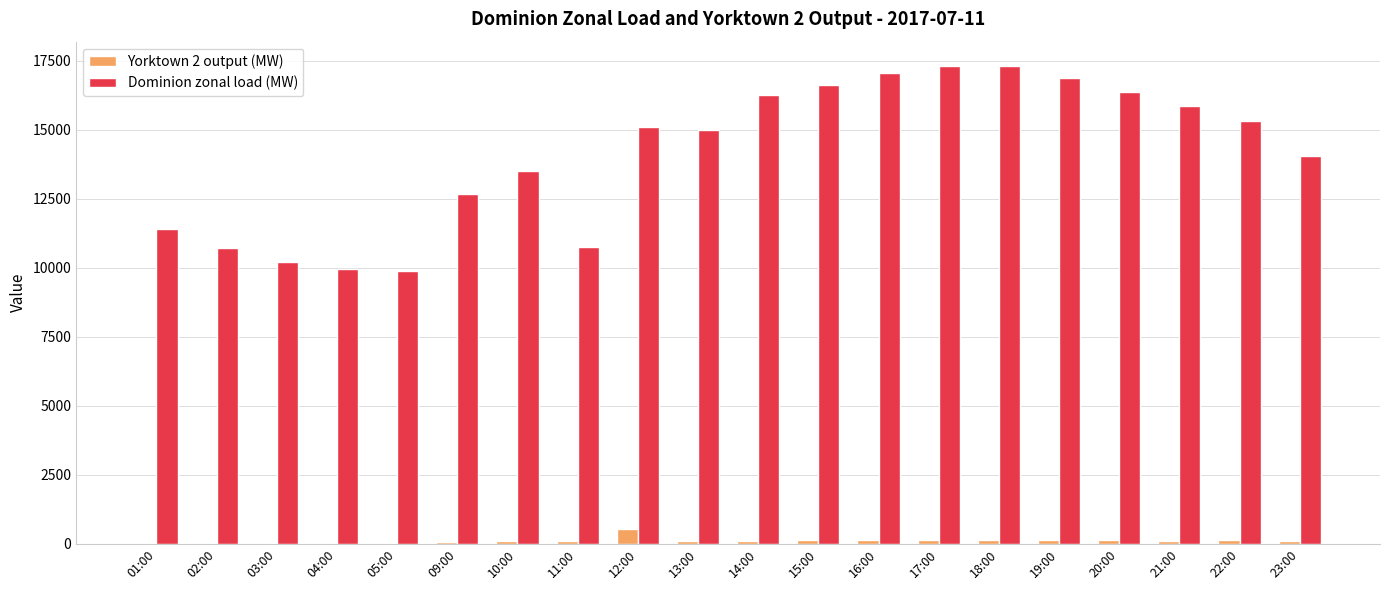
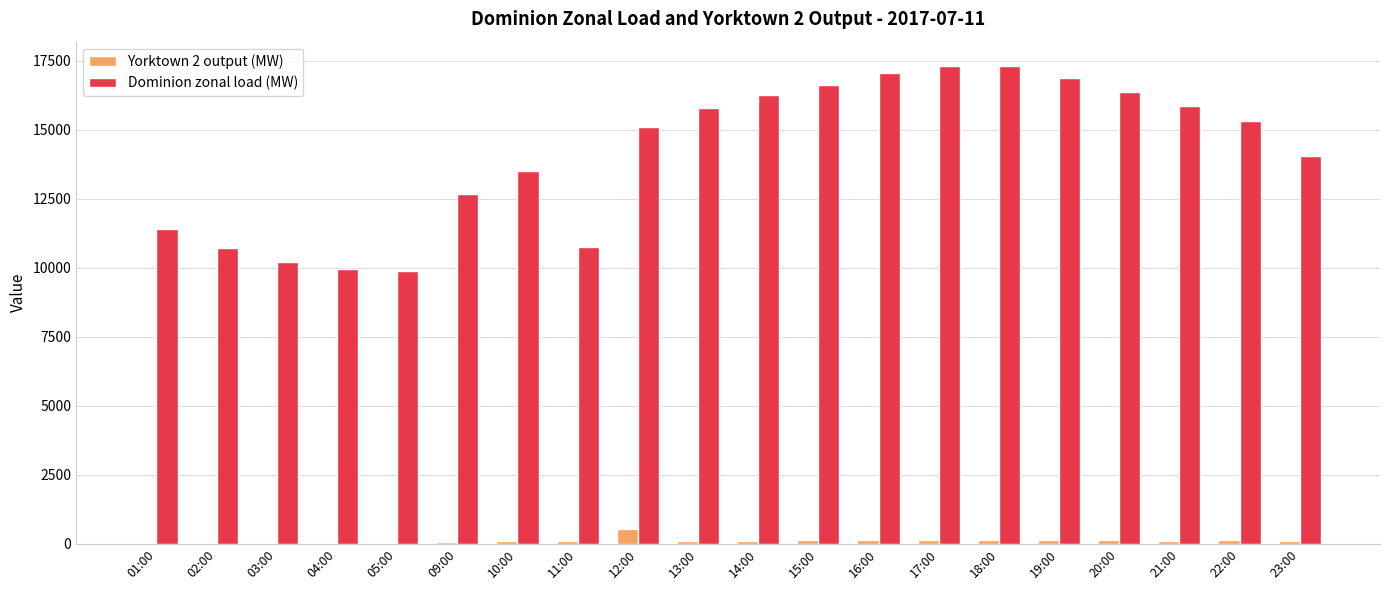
Dominion zonal load (MW), 13:00: 15000 -> 15800
